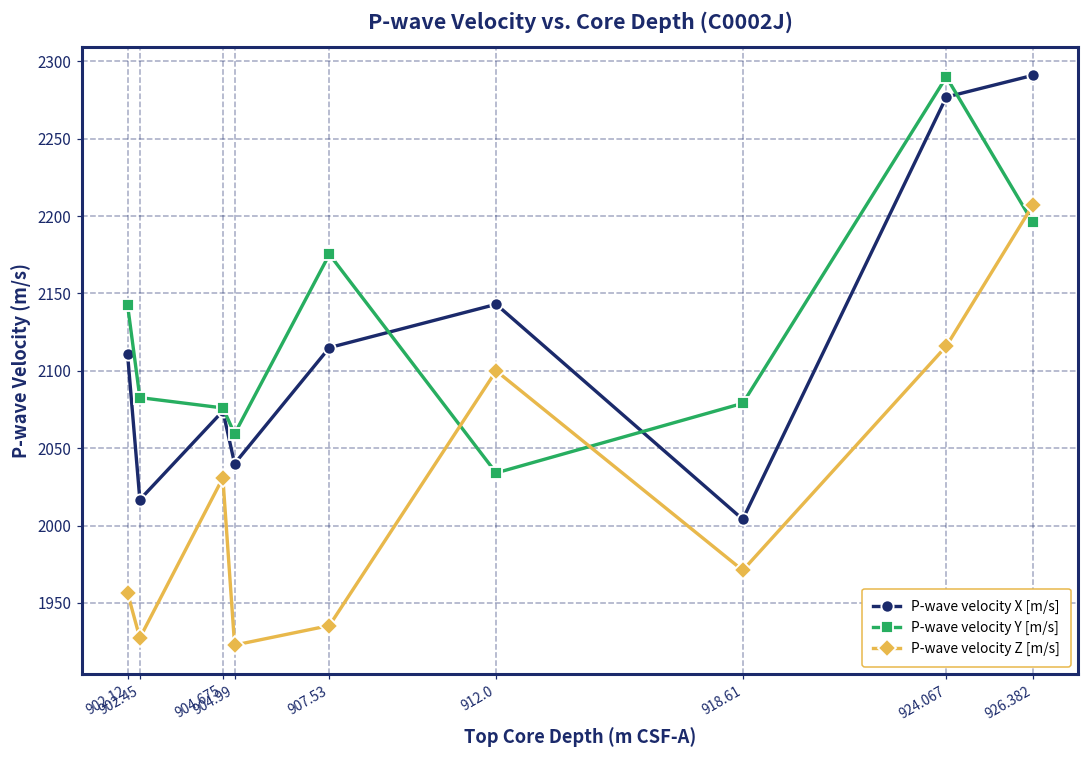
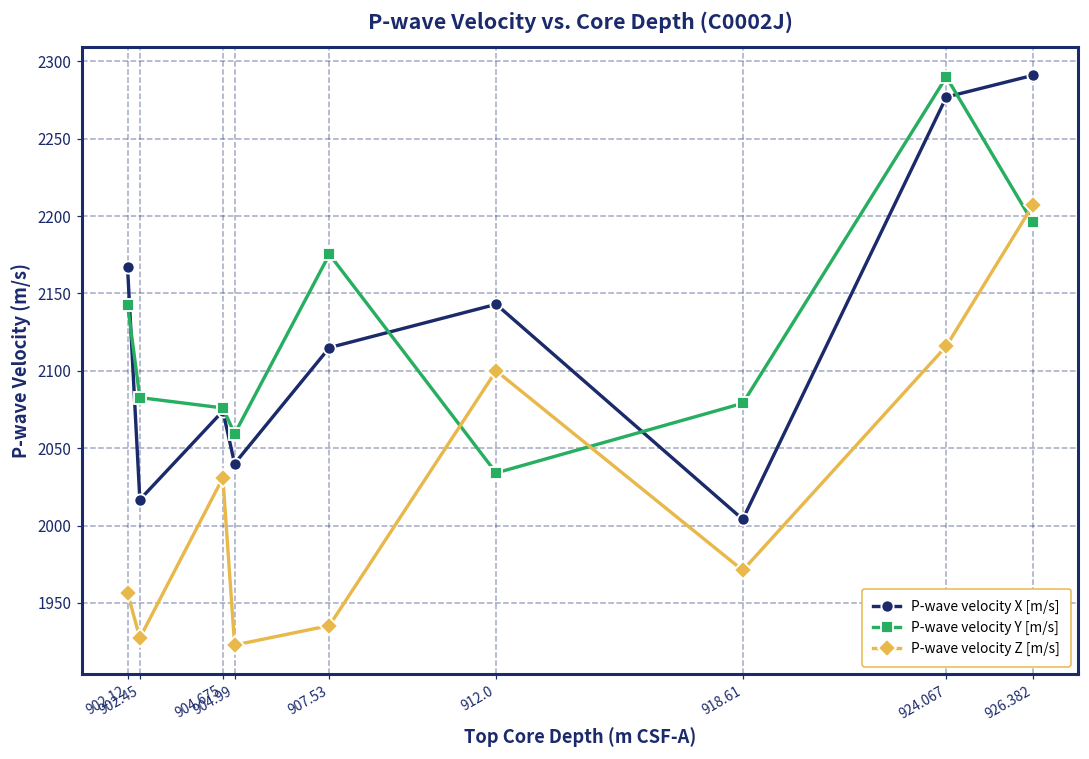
P-wave velocity X [m/s], 902.12: 2111 -> 2167
